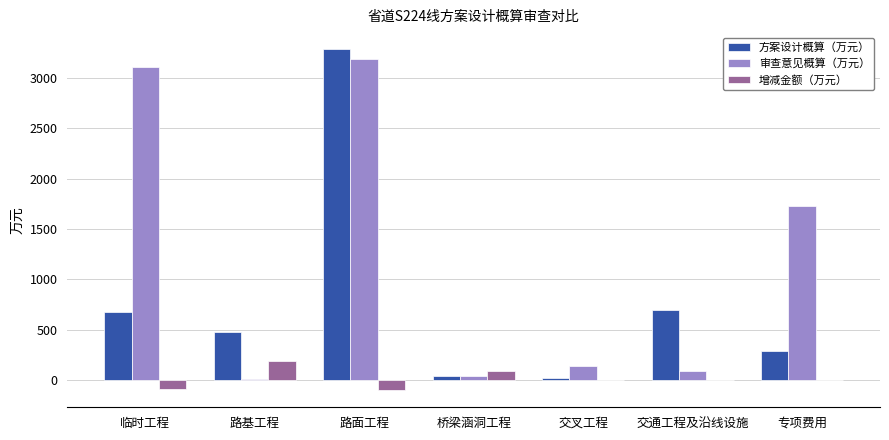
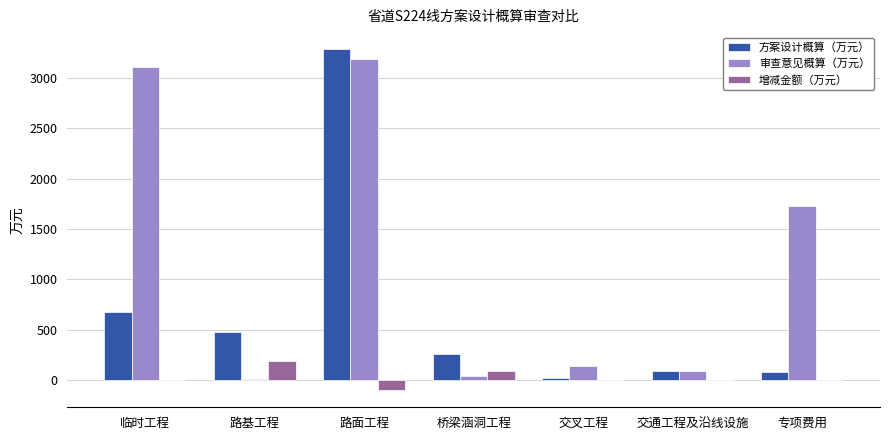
增减金额（万元）, 临时工程: -80 -> 0
方案设计概算（万元）, 桥梁涵洞工程: 40 -> 260
方案设计概算（万元）, 交通工程及沿线设施: 700 -> 90
方案设计概算（万元）, 专项费用: 290 -> 80
